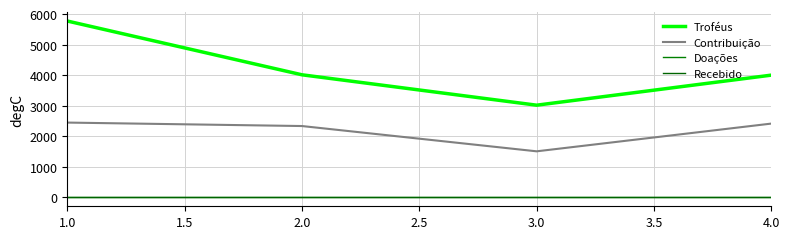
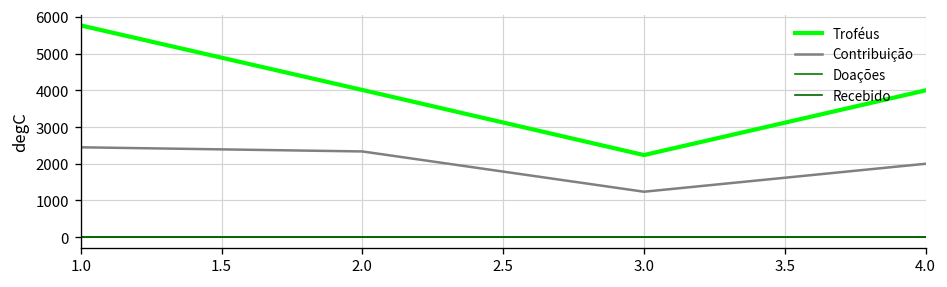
Troféus, 3.0: 3000 -> 2200
Contribuição, 3.0: 1500 -> 1200
Contribuição, 4.0: 2400 -> 2000
